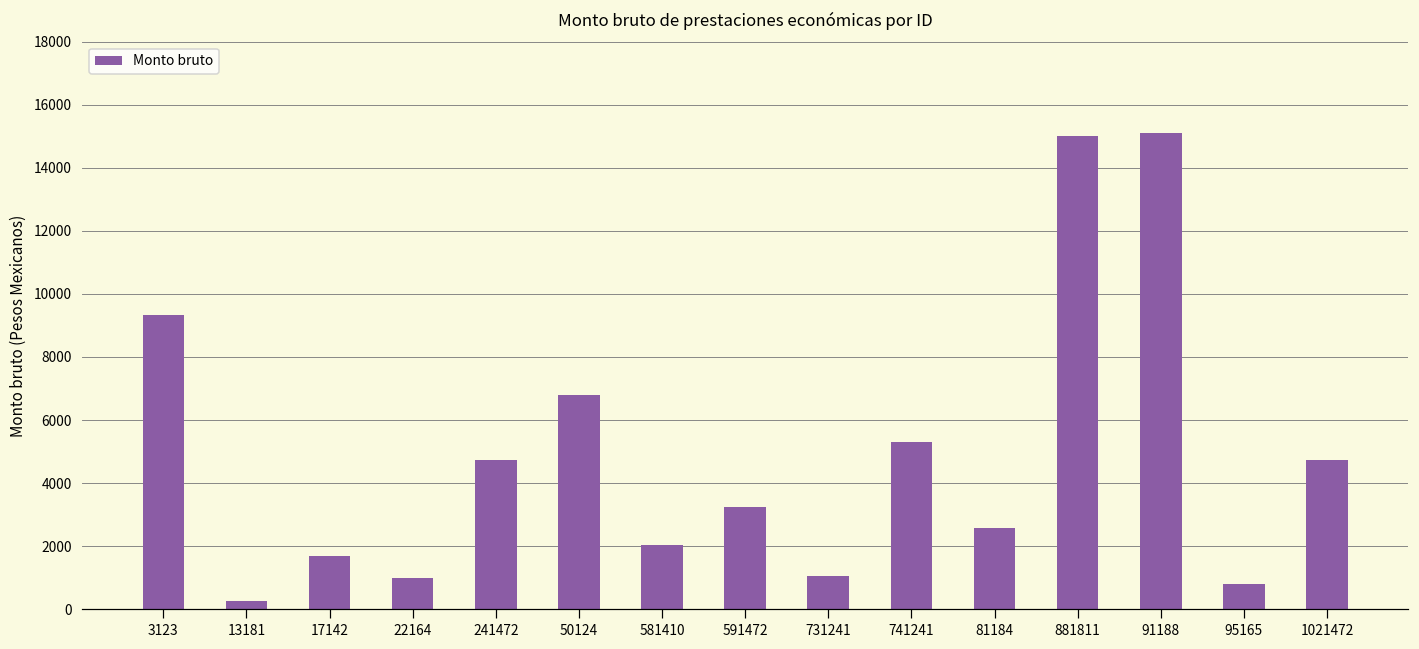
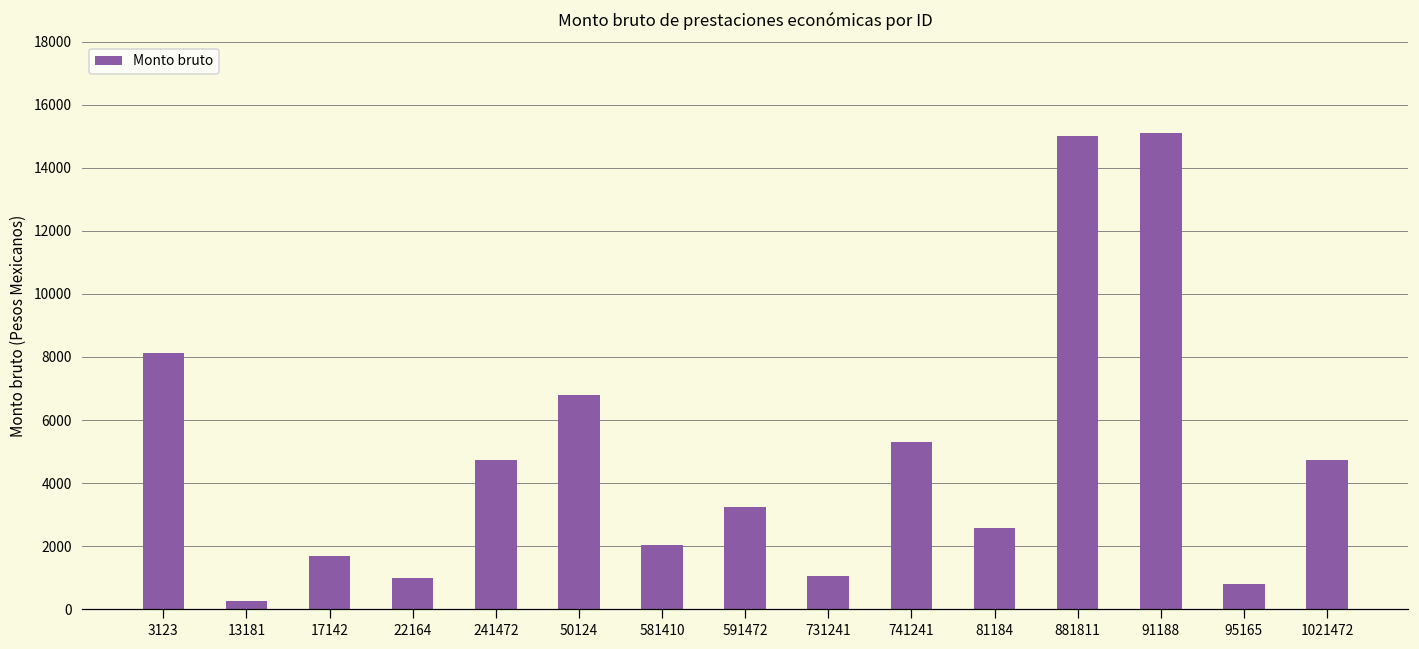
3123: 9300 -> 8100
